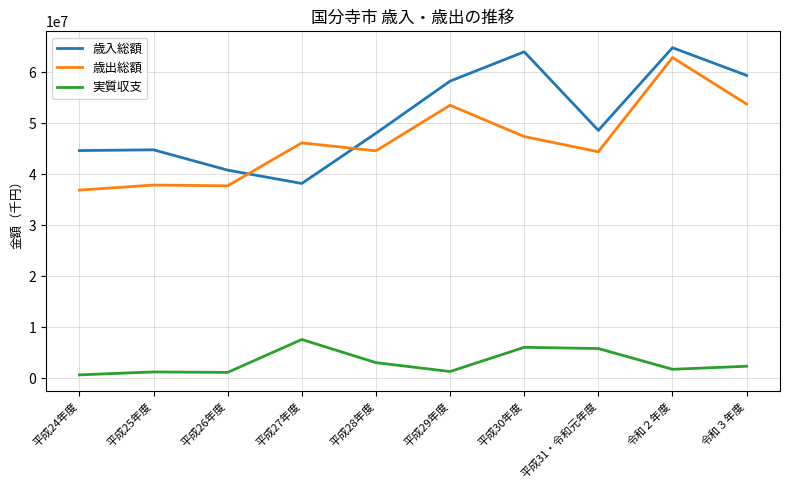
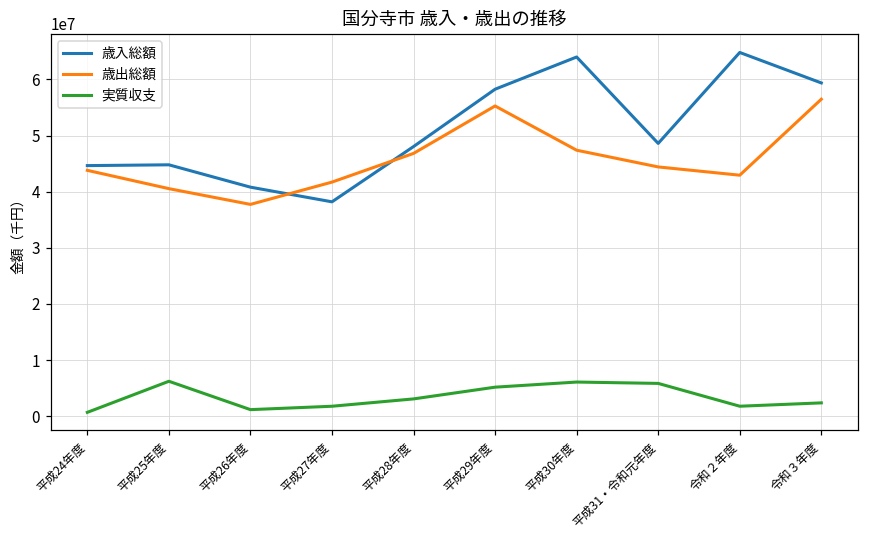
歳出総額, 平成24年度: 37000000 -> 44000000
歳出総額, 平成25年度: 38000000 -> 41000000
実質収支, 平成25年度: 1000000 -> 6000000
歳出総額, 平成27年度: 46000000 -> 42000000
実質収支, 平成27年度: 8000000 -> 2000000
歳出総額, 平成28年度: 45000000 -> 47000000
歳出総額, 平成29年度: 54000000 -> 55000000
実質収支, 平成29年度: 1000000 -> 5000000
歳出総額, 令和２年度: 63000000 -> 43000000
歳出総額, 令和３年度: 54000000 -> 56000000
